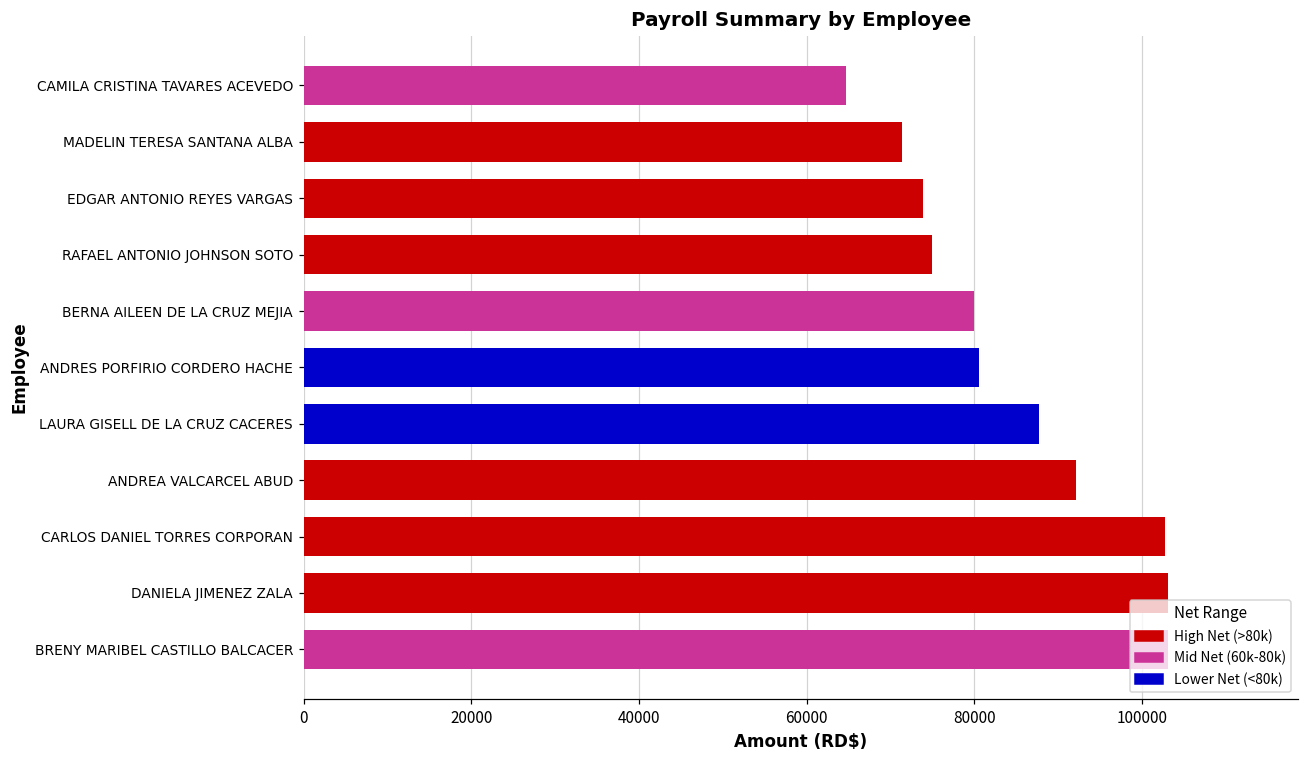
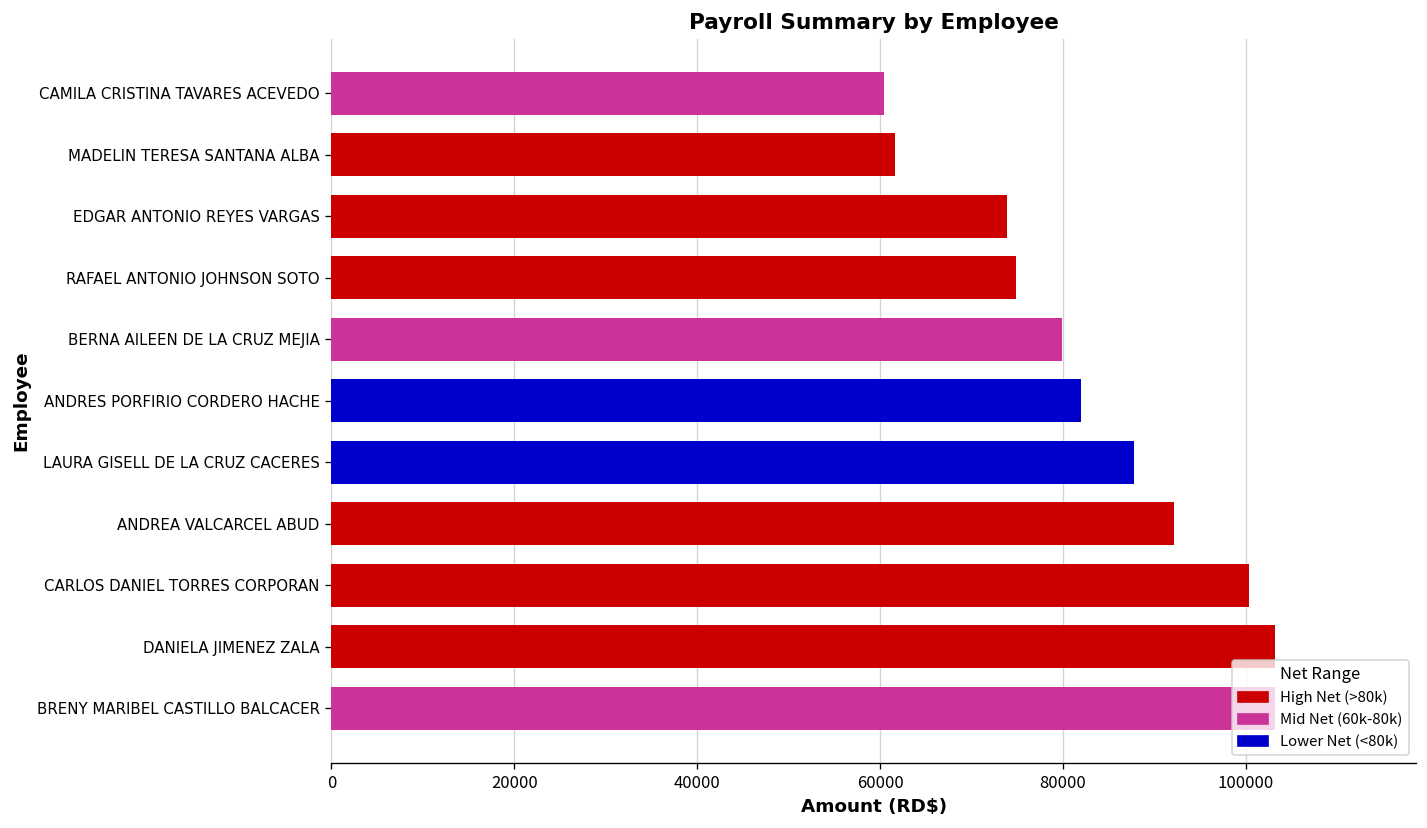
CAMILA CRISTINA TAVARES ACEVEDO: 65000 -> 60000
MADELIN TERESA SANTANA ALBA: 71000 -> 62000
ANDRES PORFIRIO CORDERO HACHE: 81000 -> 82000
CARLOS DANIEL TORRES CORPORAN: 103000 -> 100000
